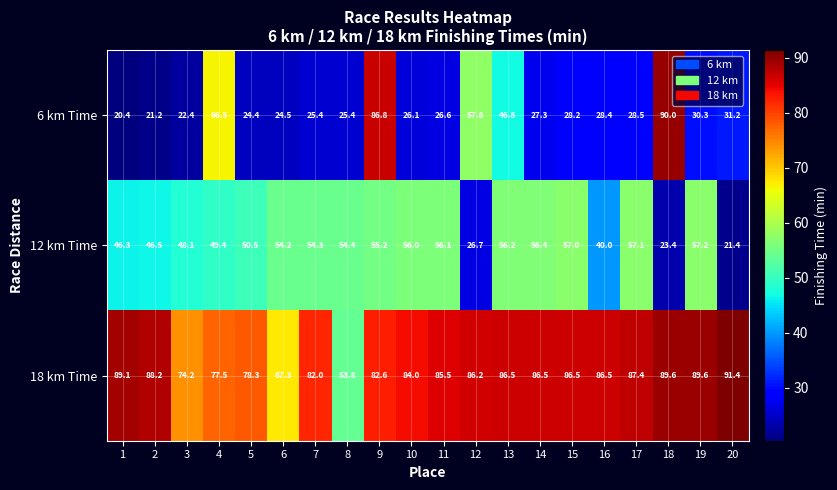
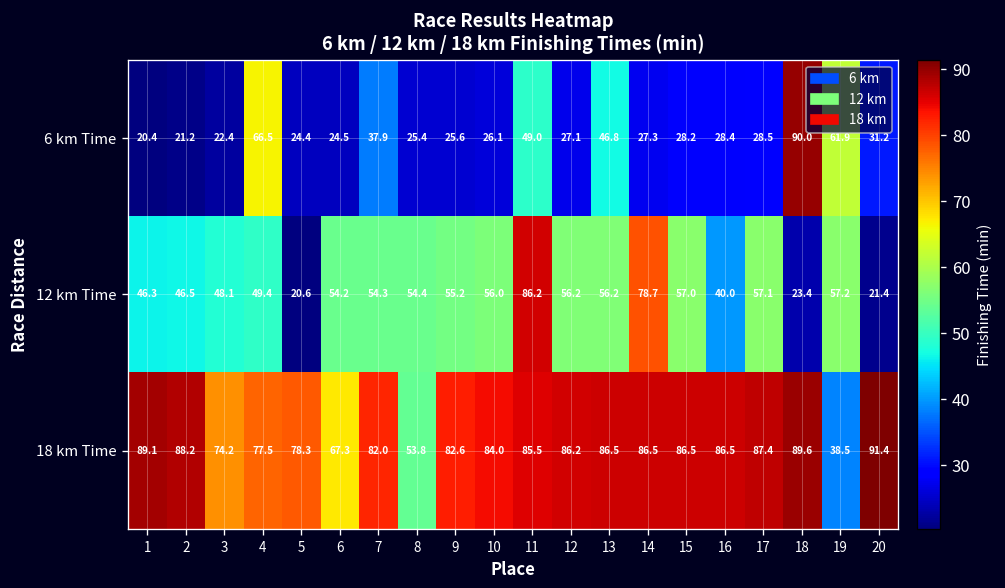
6 km Time, 7: 25.4 -> 37.9
6 km Time, 9: 86.8 -> 25.6
6 km Time, 11: 26.6 -> 49.0
6 km Time, 12: 57.8 -> 27.1
6 km Time, 19: 30.3 -> 61.9
12 km Time, 5: 50.5 -> 20.6
12 km Time, 11: 56.1 -> 86.2
12 km Time, 12: 26.7 -> 56.2
12 km Time, 14: 56.4 -> 78.7
18 km Time, 19: 89.6 -> 38.5
